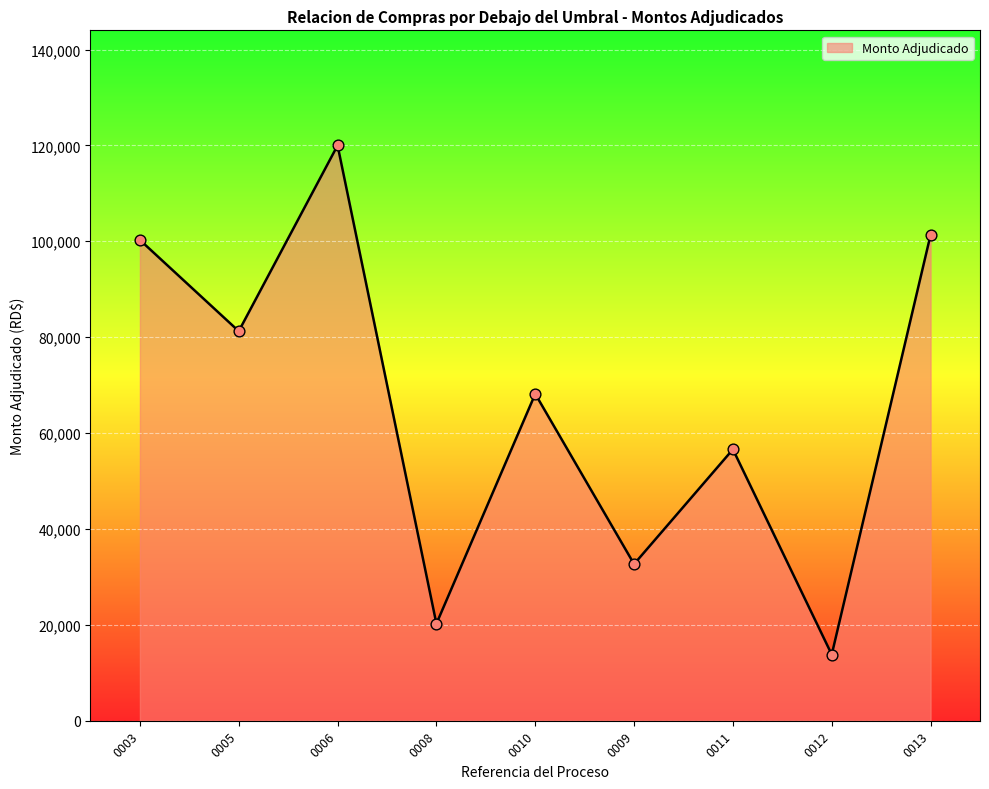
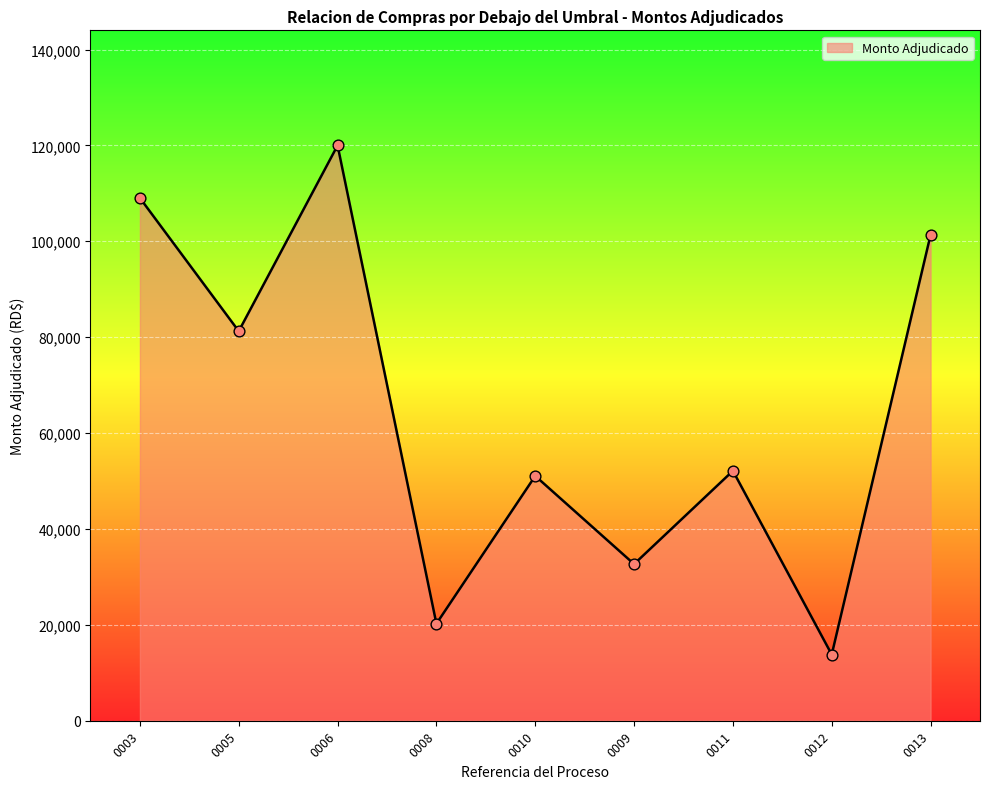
0003: 100,000 -> 109,000
0010: 68,000 -> 51,000
0011: 57,000 -> 52,000
